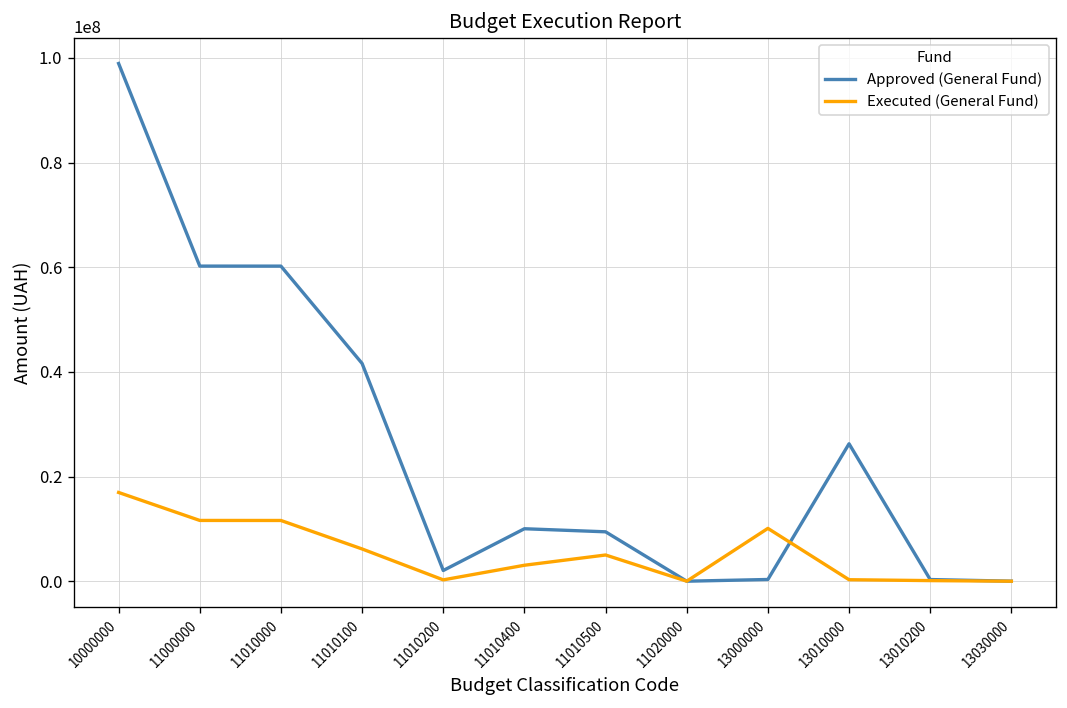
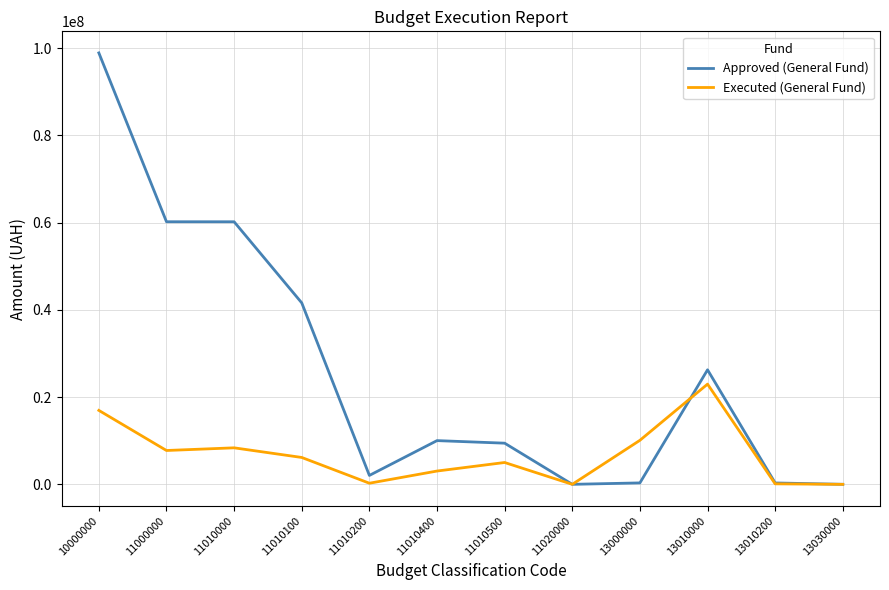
Executed (General Fund), 11000000: 12000000 -> 8000000
Executed (General Fund), 11010000: 12000000 -> 8000000
Executed (General Fund), 13010000: 0 -> 23000000
